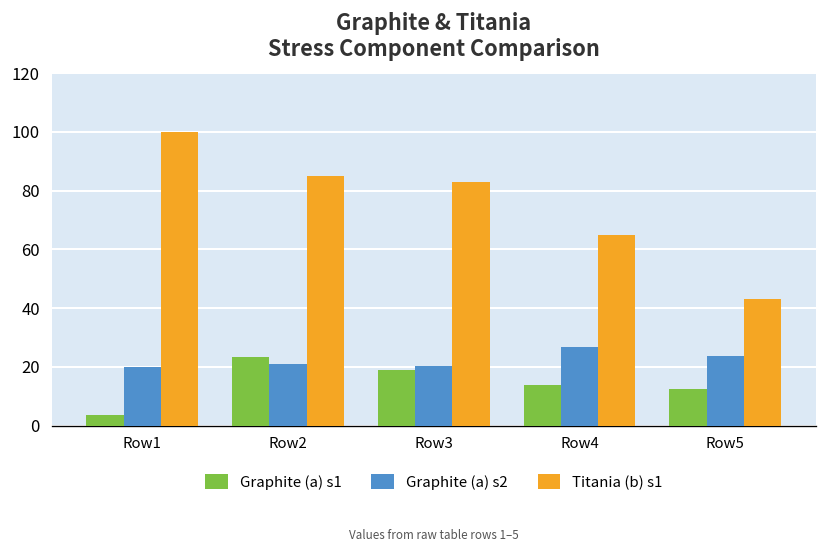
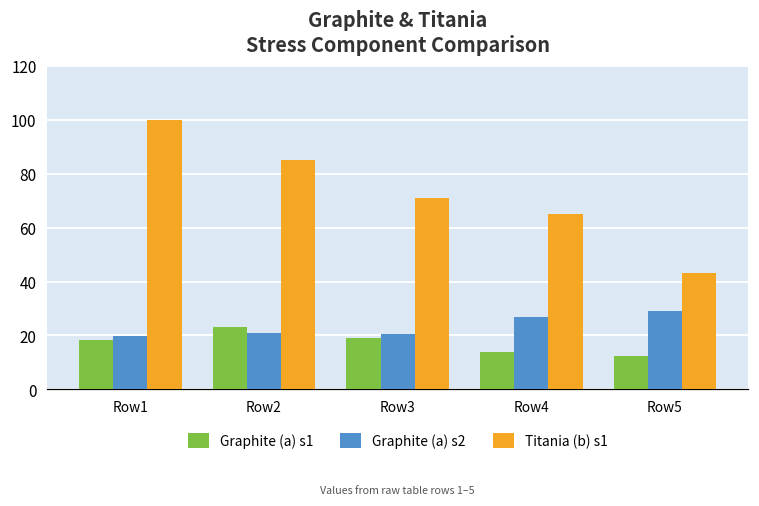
Graphite (a) s1, Row1: 4 -> 18
Titania (b) s1, Row3: 83 -> 71
Graphite (a) s2, Row5: 24 -> 29
